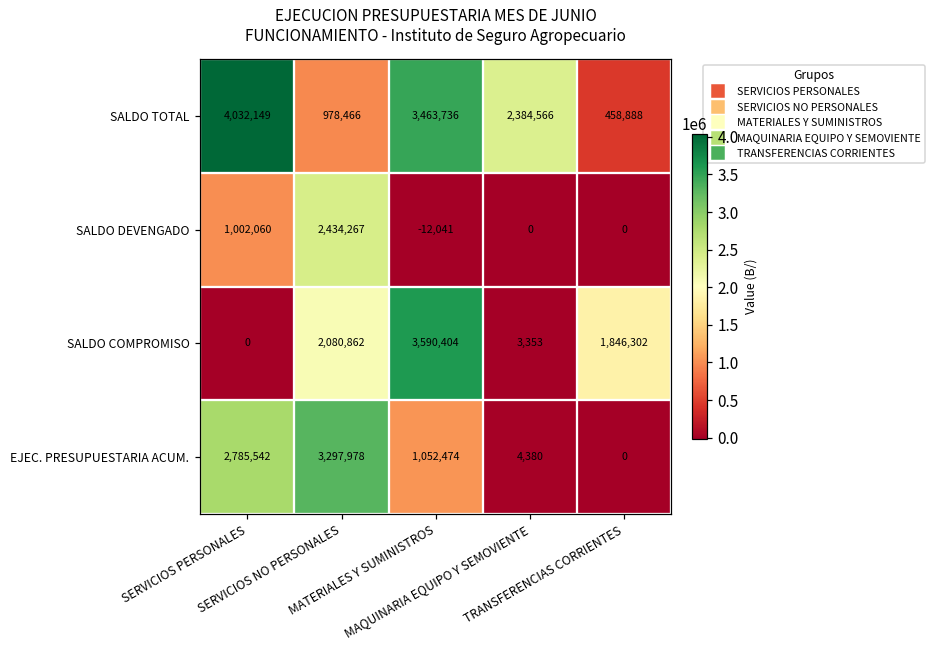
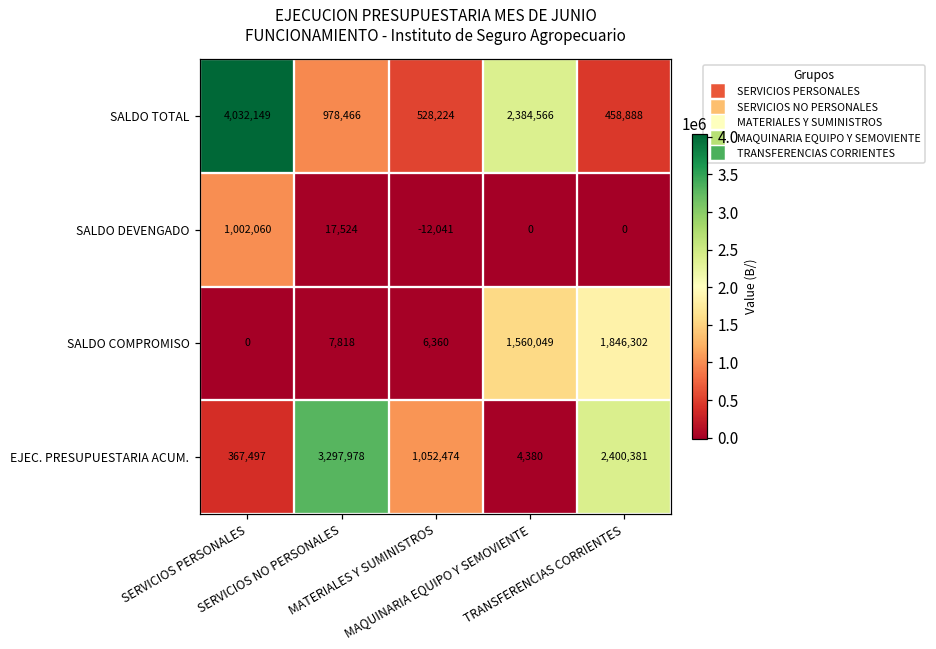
SALDO TOTAL, MATERIALES Y SUMINISTROS: 3,463,736 -> 528,224
SALDO DEVENGADO, SERVICIOS NO PERSONALES: 2,434,267 -> 17,524
SALDO COMPROMISO, SERVICIOS NO PERSONALES: 2,080,862 -> 7,818
SALDO COMPROMISO, MATERIALES Y SUMINISTROS: 3,590,404 -> 6,360
SALDO COMPROMISO, MAQUINARIA EQUIPO Y SEMOVIENTE: 3,353 -> 1,560,049
EJEC. PRESUPUESTARIA ACUM., SERVICIOS PERSONALES: 2,785,542 -> 367,497
EJEC. PRESUPUESTARIA ACUM., TRANSFERENCIAS CORRIENTES: 0 -> 2,400,381
